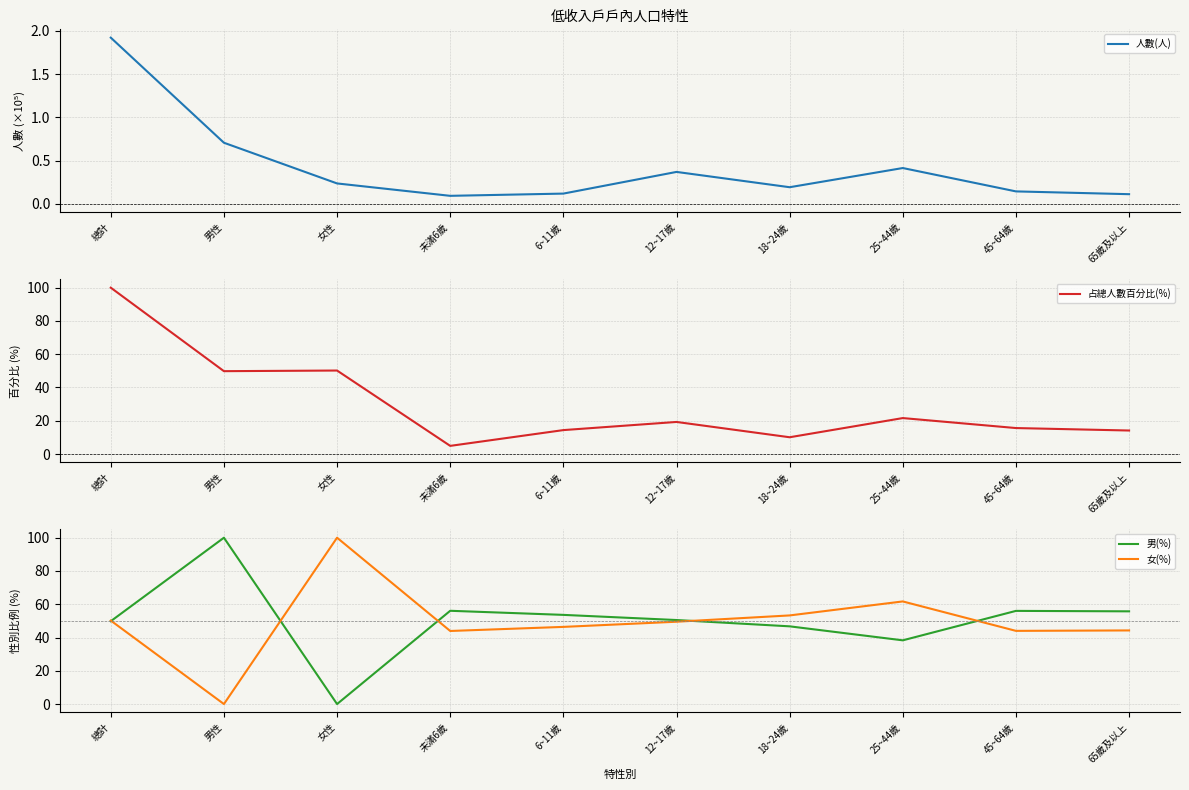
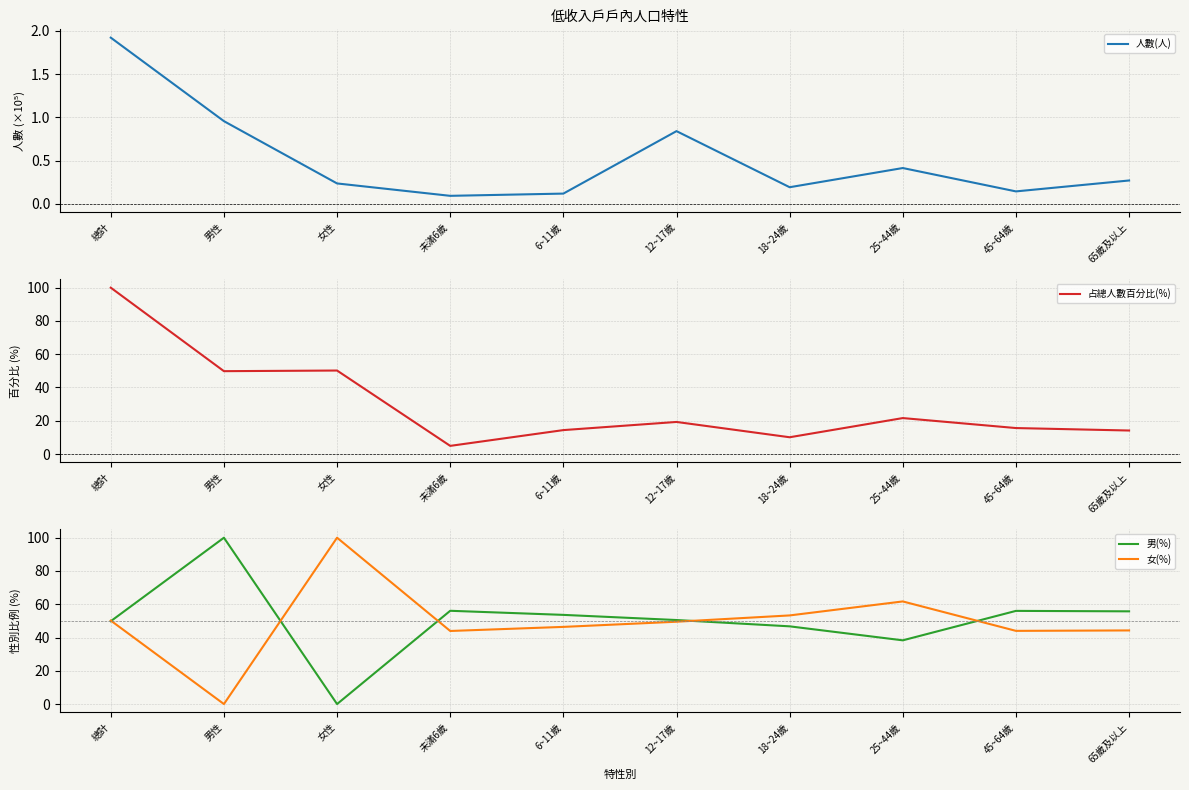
低收入戶戶內人口特性, 男性: 0.7 -> 1.0
低收入戶戶內人口特性, 12~17歲: 0.4 -> 0.8
低收入戶戶內人口特性, 65歲及以上: 0.1 -> 0.3
